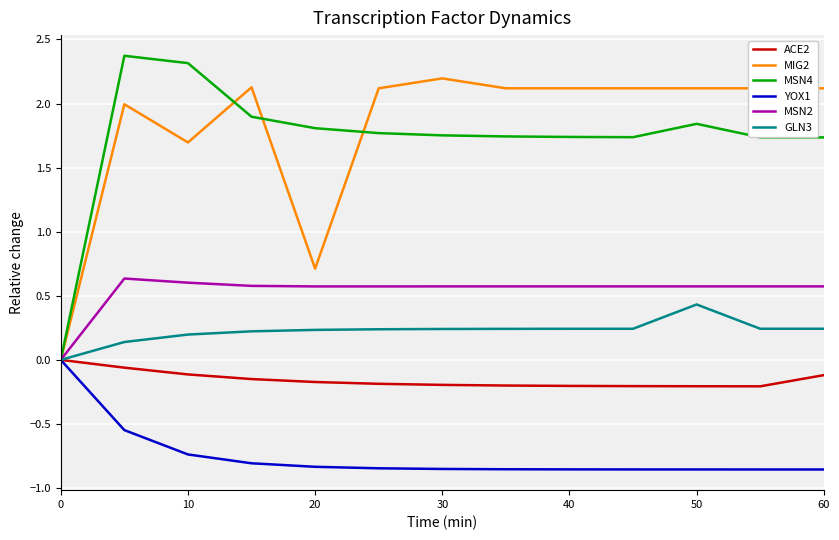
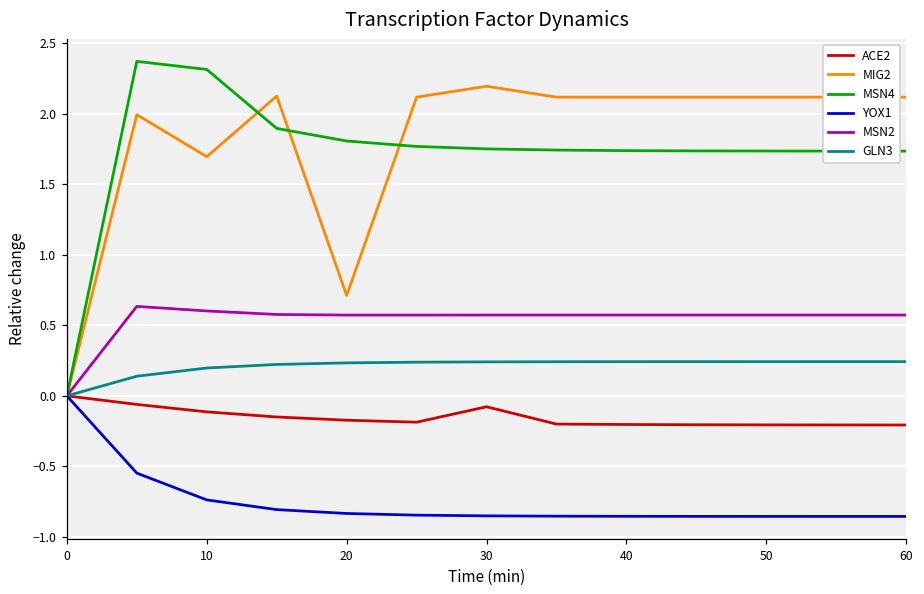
ACE2, 30: -0.20 -> -0.08
MSN4, 50: 1.84 -> 1.74
GLN3, 50: 0.43 -> 0.24
ACE2, 60: -0.12 -> -0.21
